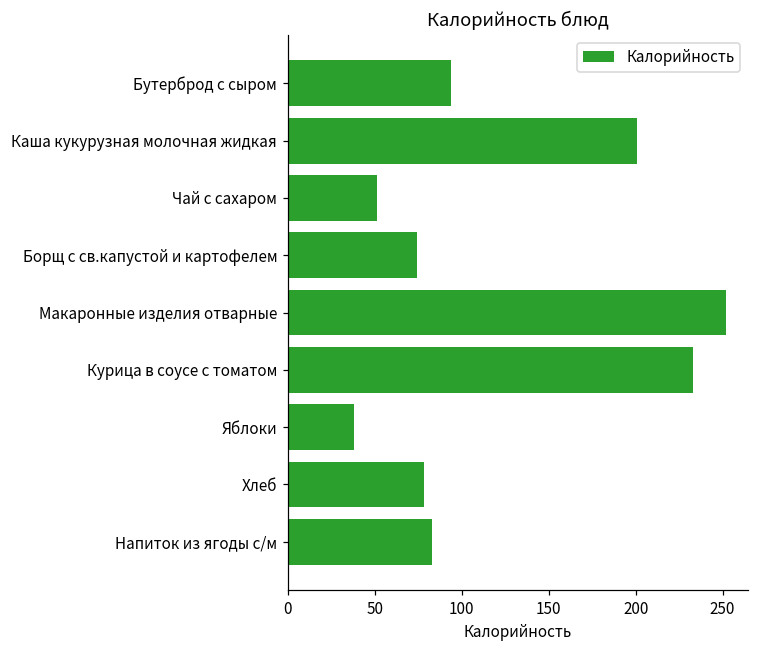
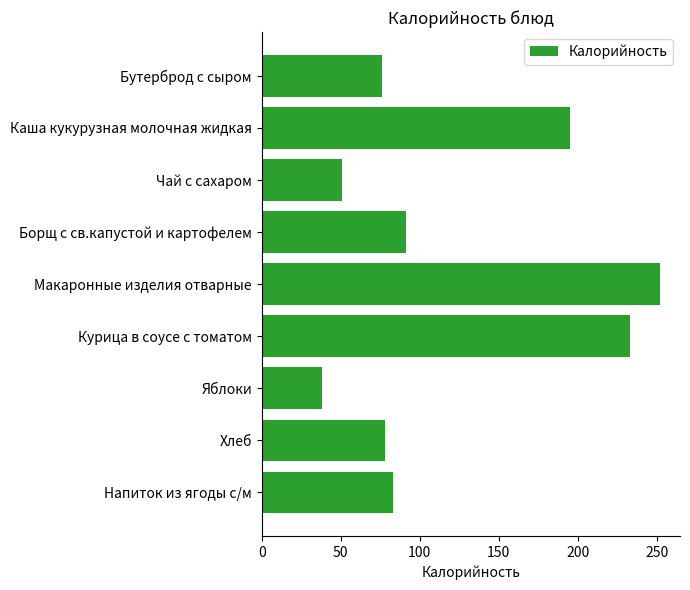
Бутерброд с сыром: 94 -> 76
Каша кукурузная молочная жидкая: 201 -> 195
Борщ с св.капустой и картофелем: 74 -> 91
